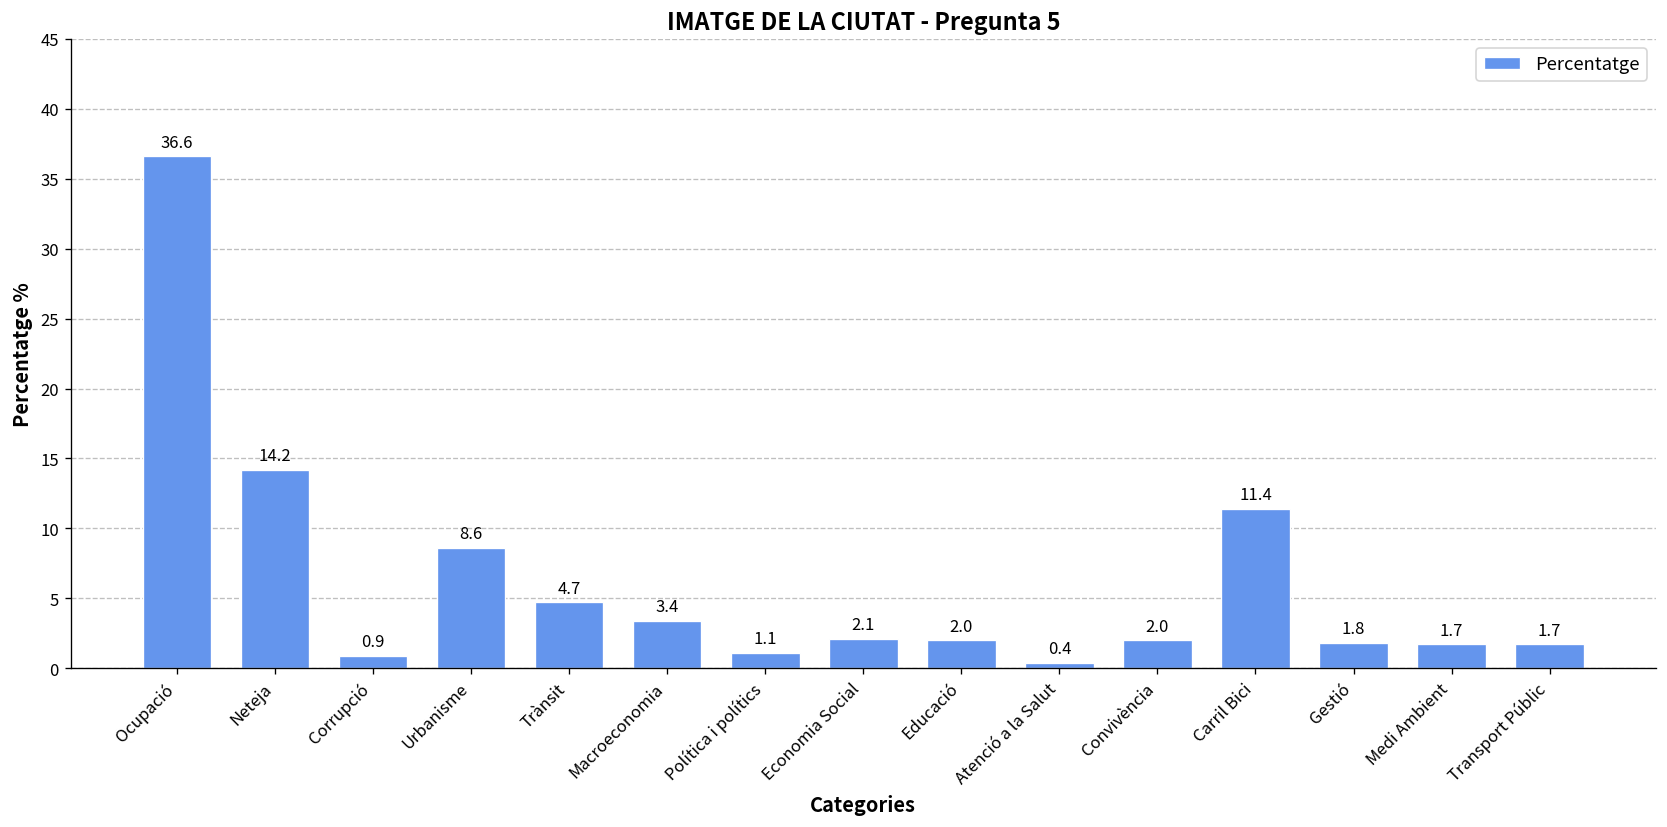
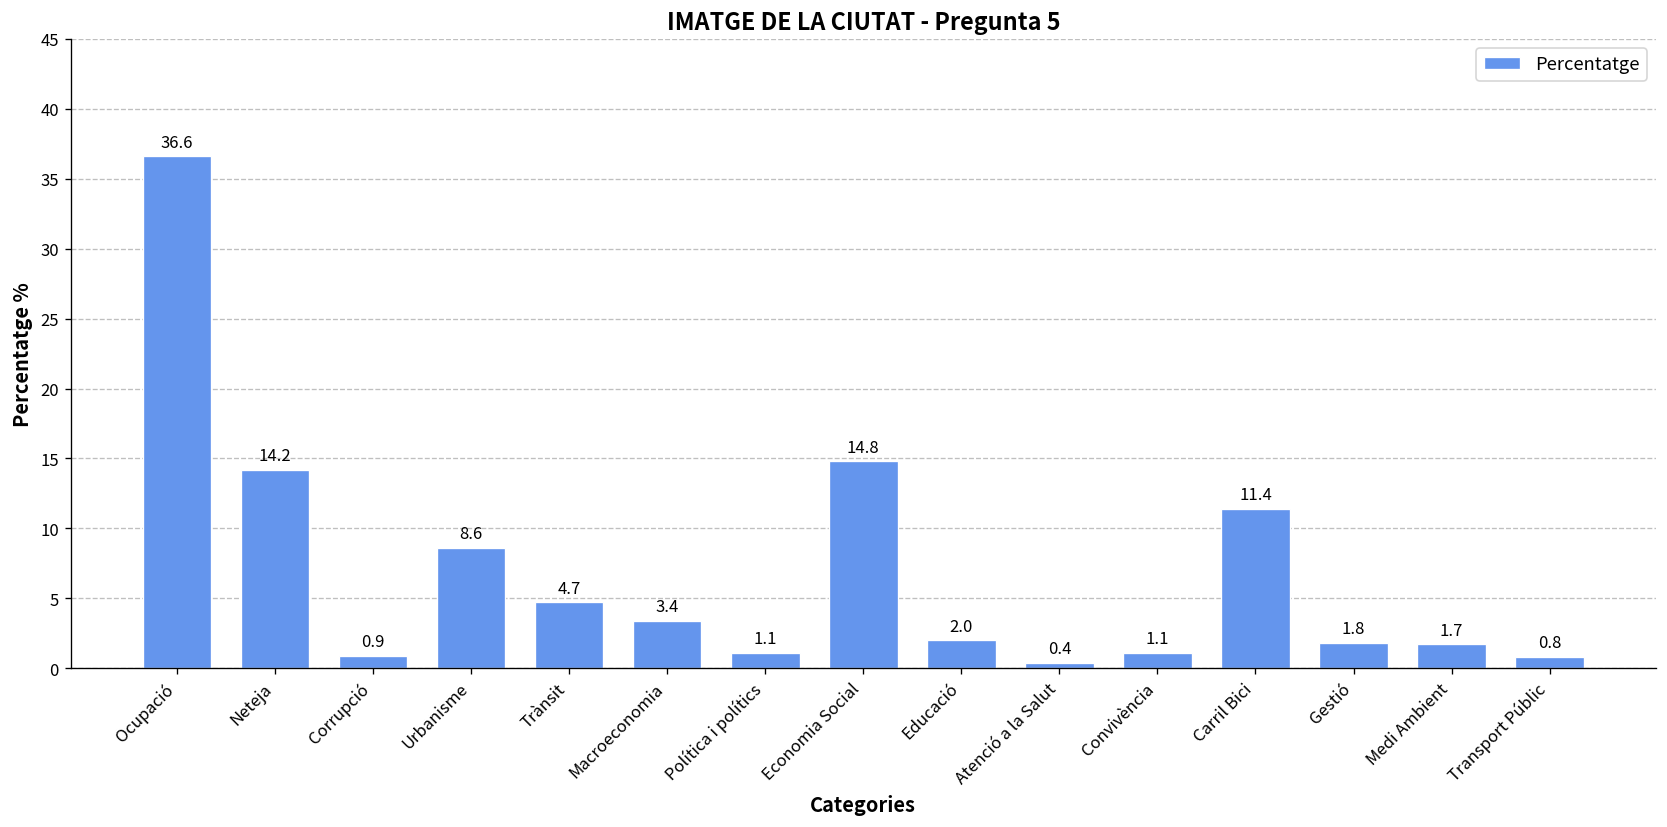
Economia Social: 2.1 -> 14.8
Convivència: 2.0 -> 1.1
Transport Públic: 1.7 -> 0.8
